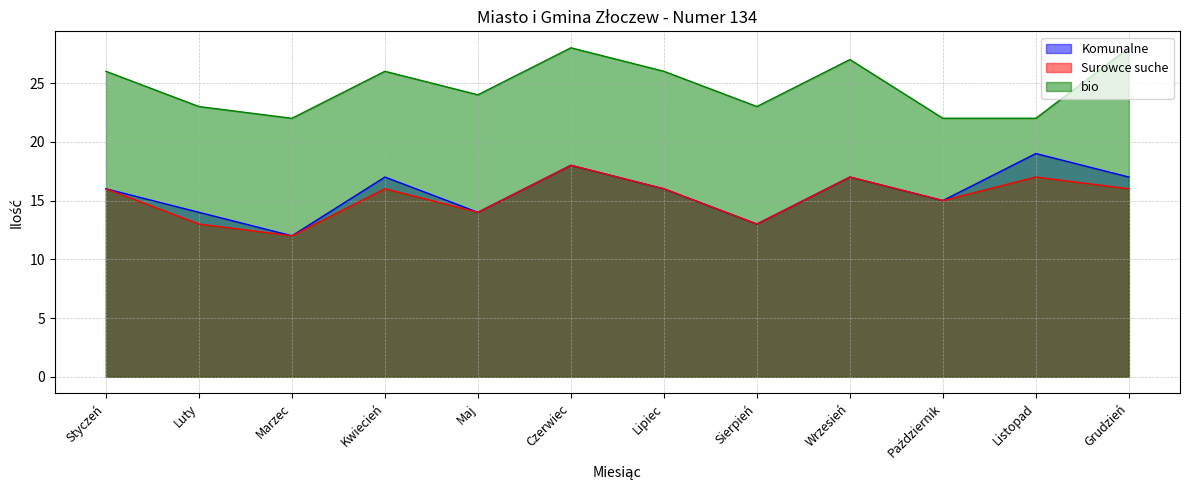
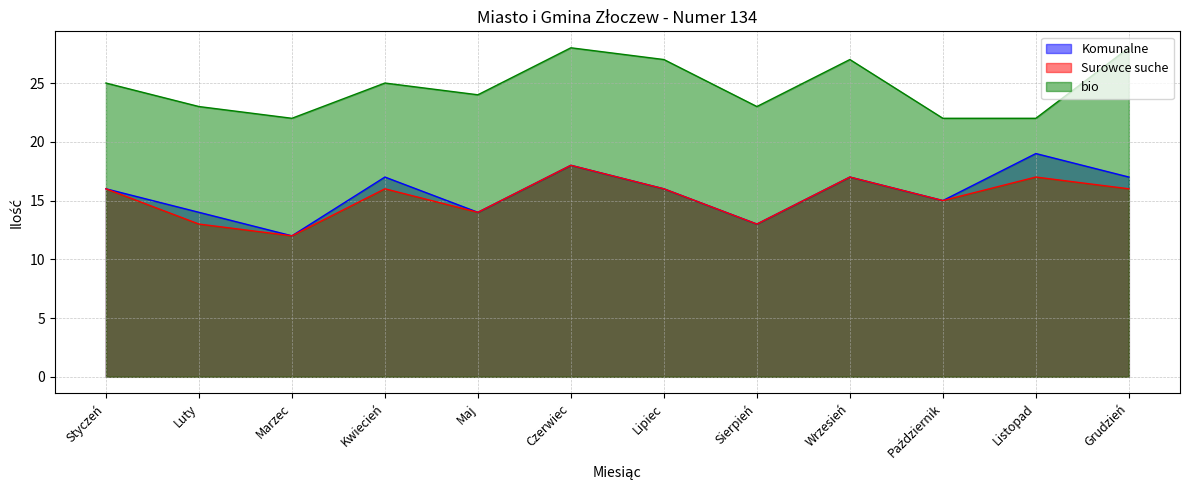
bio, Styczeń: 26 -> 25
bio, Kwiecień: 26 -> 25
bio, Lipiec: 26 -> 27
